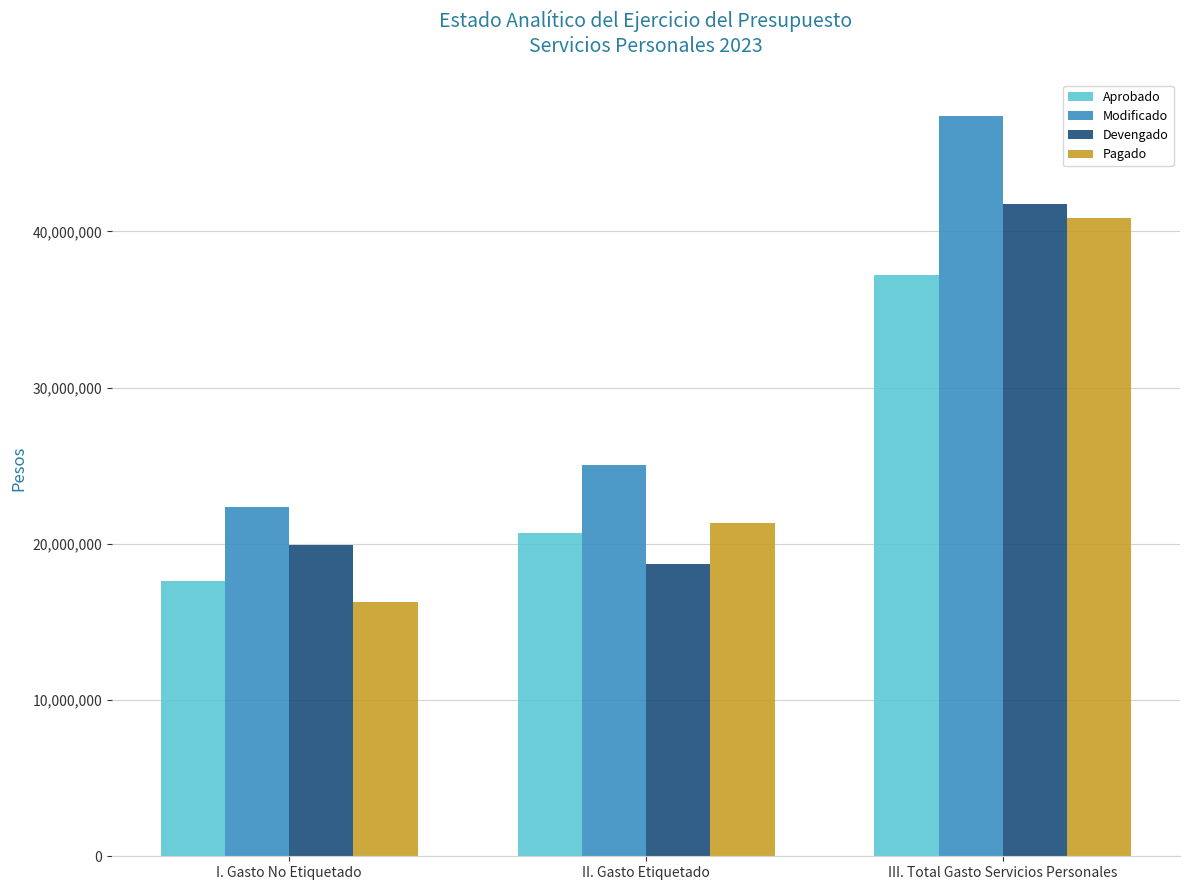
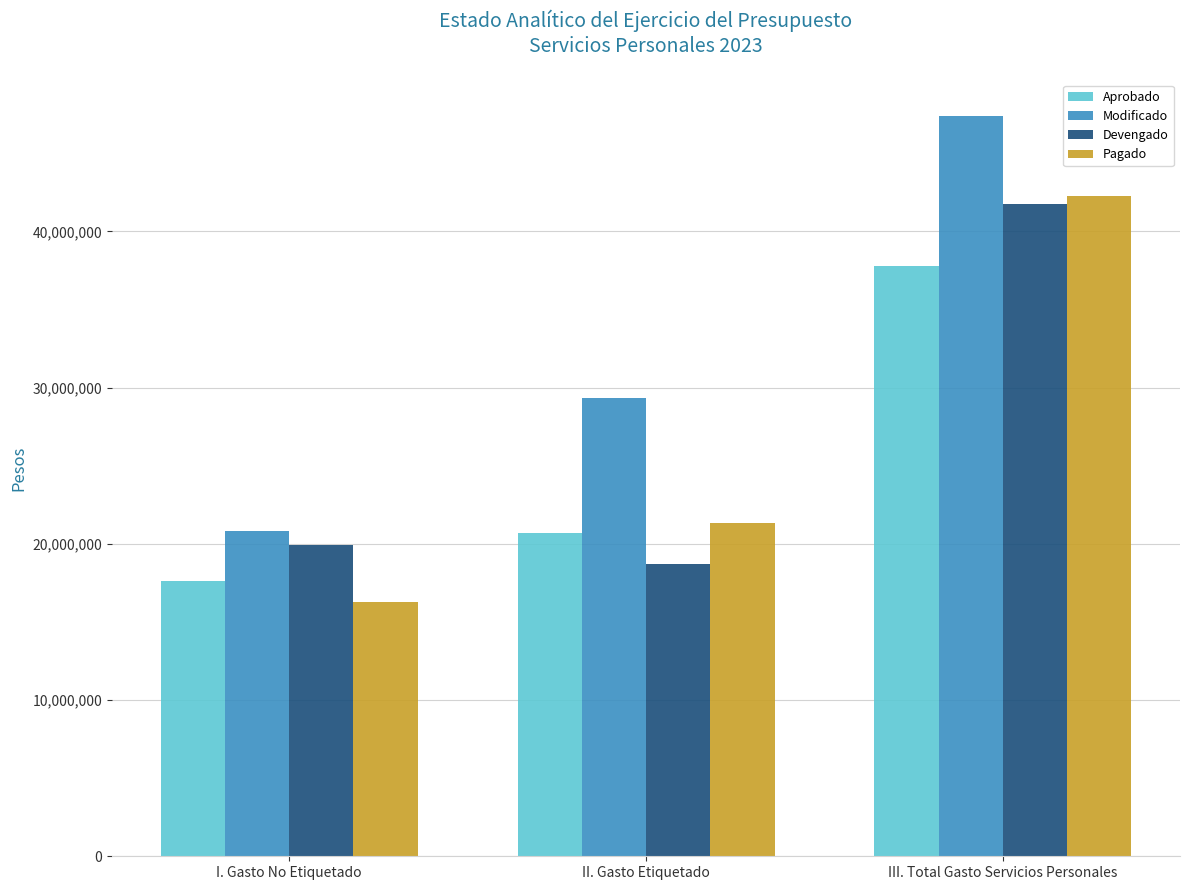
Modificado, I. Gasto No Etiquetado: 22,300,000 -> 20,800,000
Modificado, II. Gasto Etiquetado: 25,000,000 -> 29,300,000
Aprobado, III. Total Gasto Servicios Personales: 37,200,000 -> 37,700,000
Pagado, III. Total Gasto Servicios Personales: 40,800,000 -> 42,300,000
